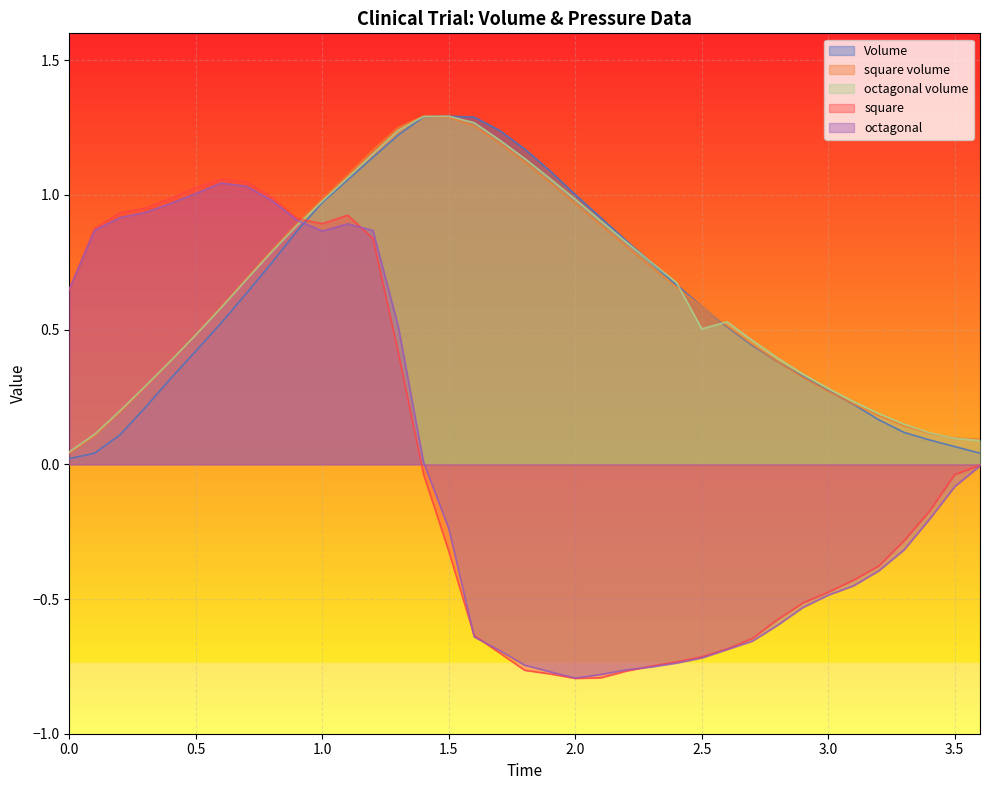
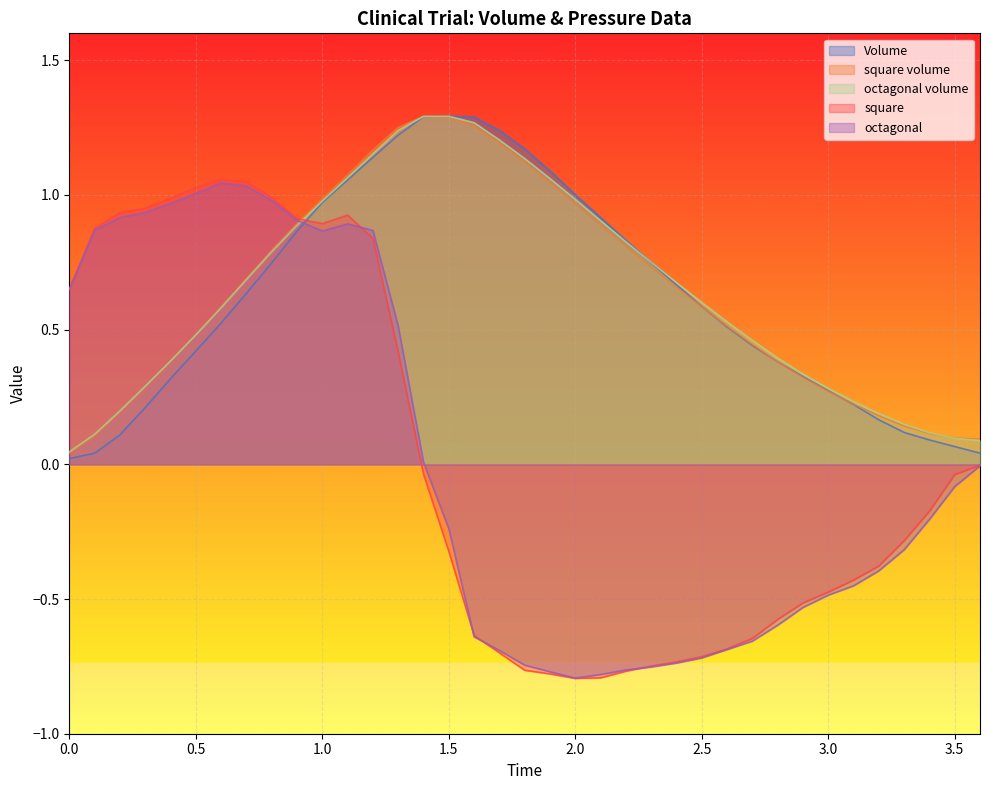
octagonal volume, 2.5: 0.50 -> 0.60
